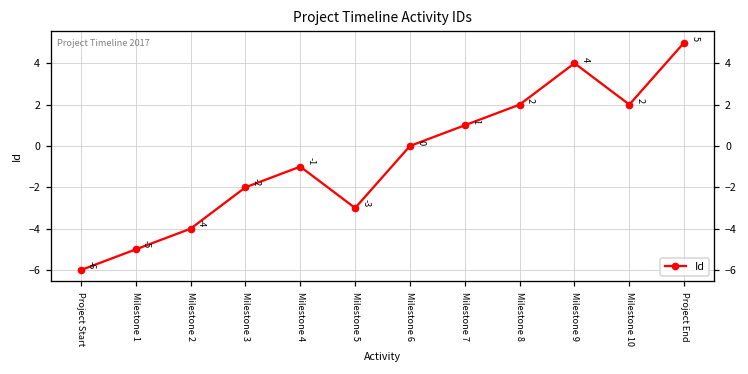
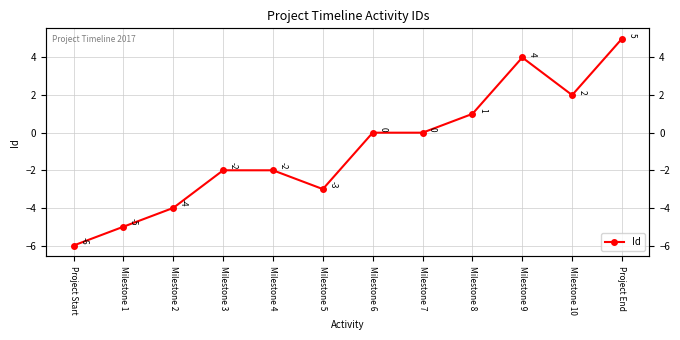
Milestone 4: -1 -> -2
Milestone 7: 1 -> 0
Milestone 8: 2 -> 1
